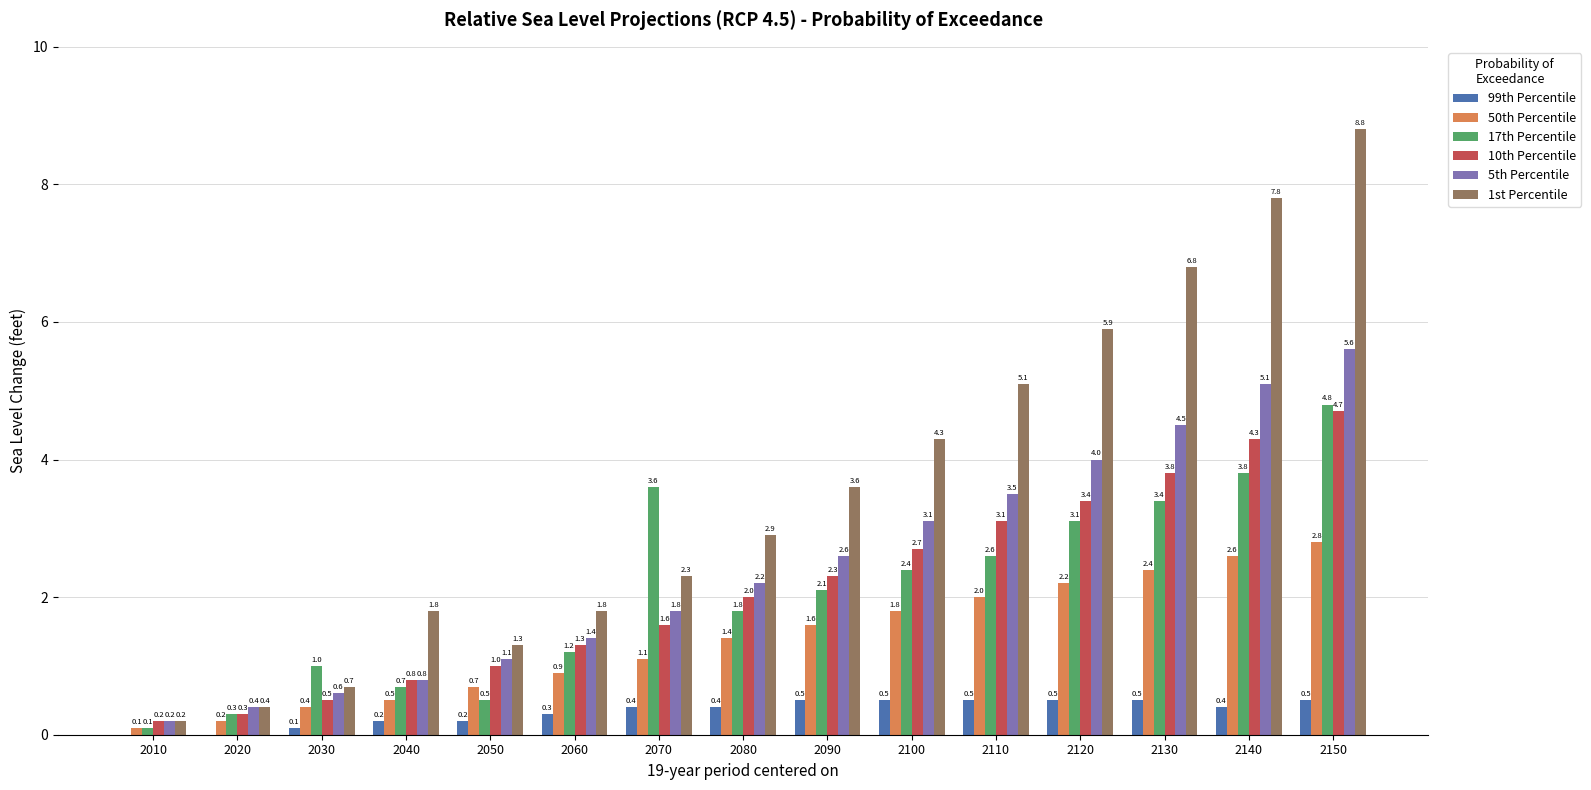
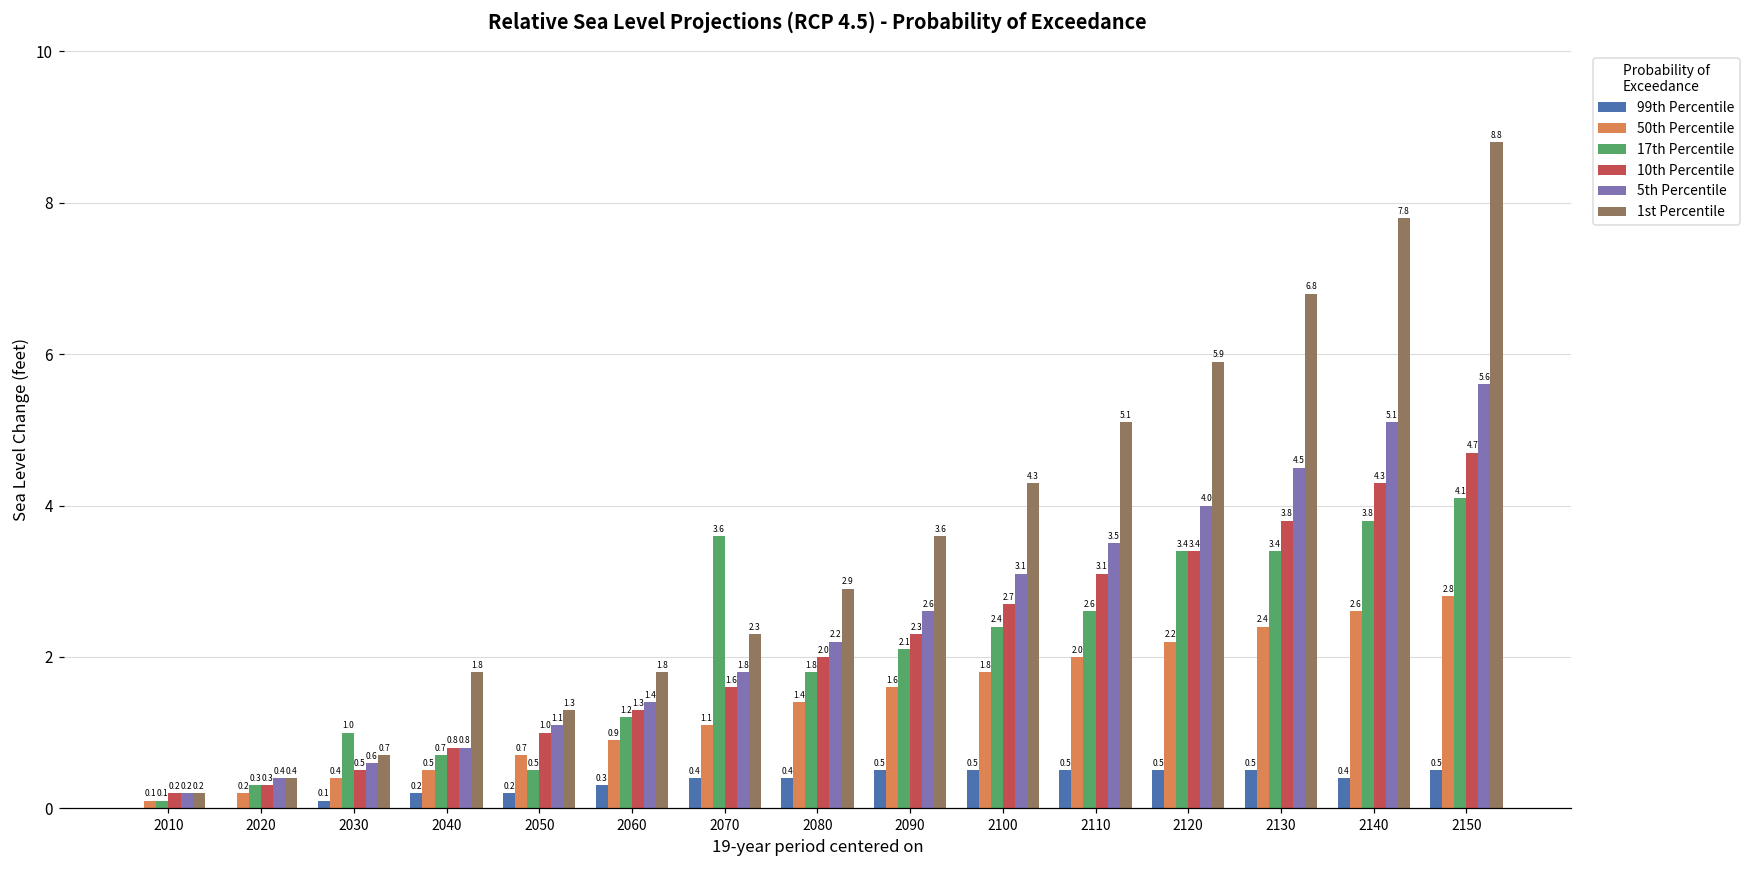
17th Percentile, 2120: 3.1 -> 3.4
17th Percentile, 2150: 4.8 -> 4.1
